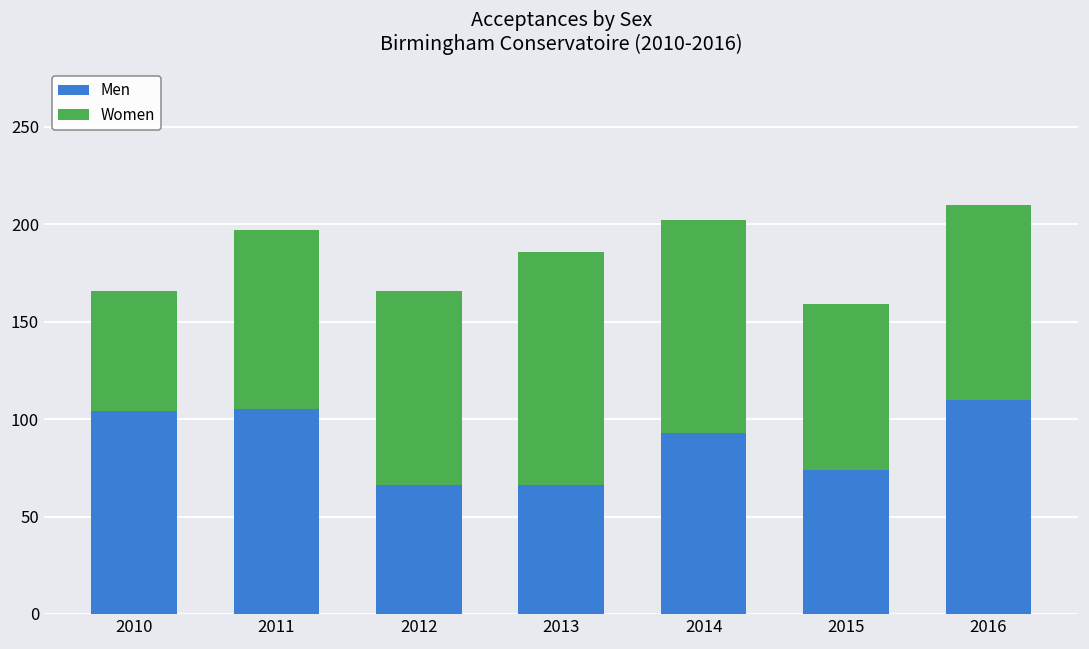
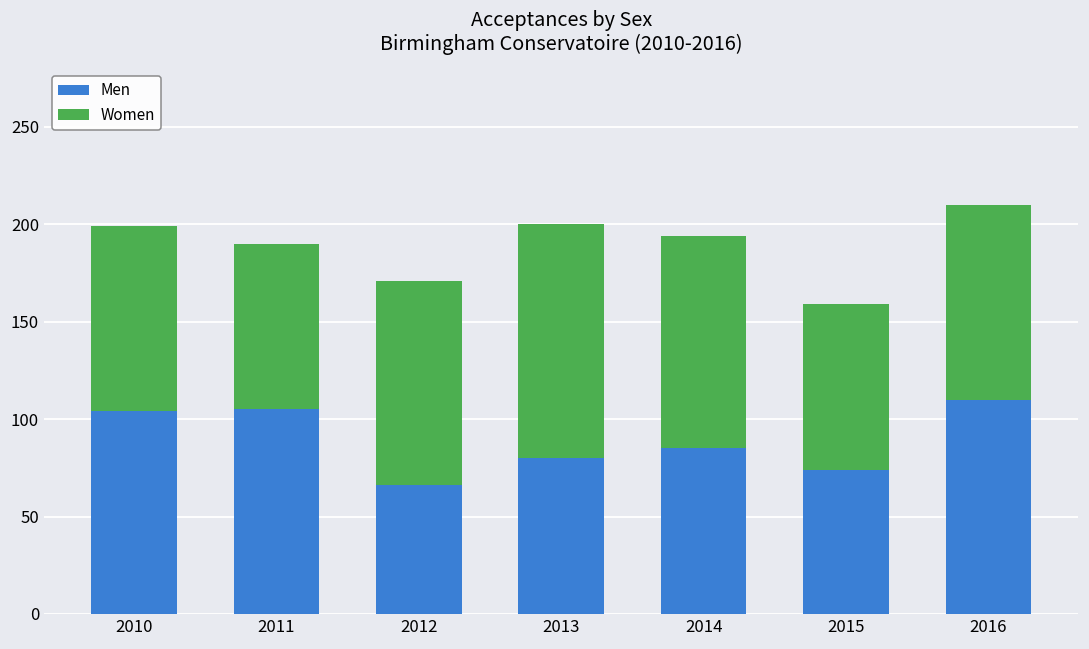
Women, 2010: 62 -> 95
Women, 2011: 92 -> 85
Women, 2012: 100 -> 105
Men, 2013: 66 -> 80
Men, 2014: 93 -> 85
